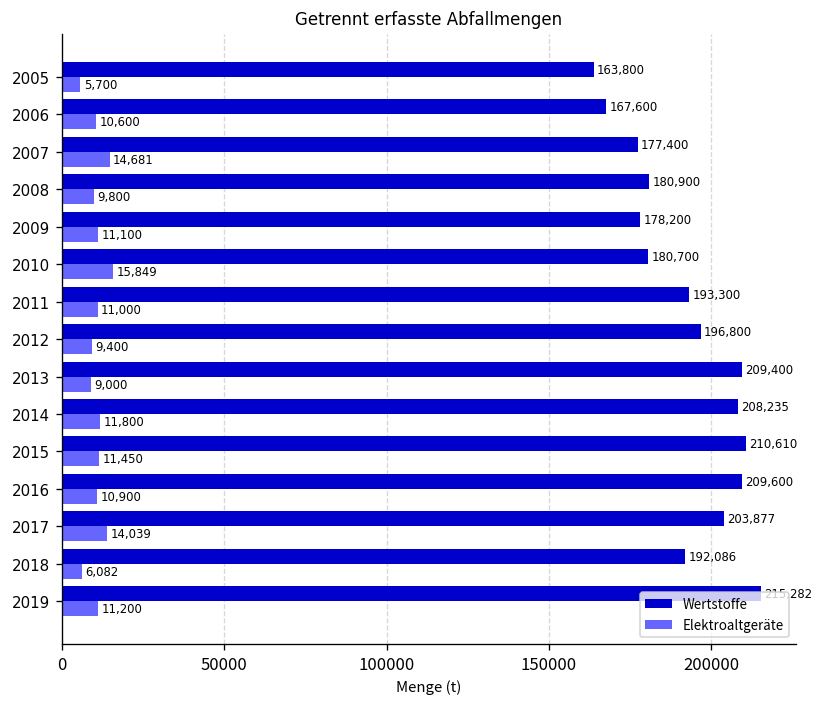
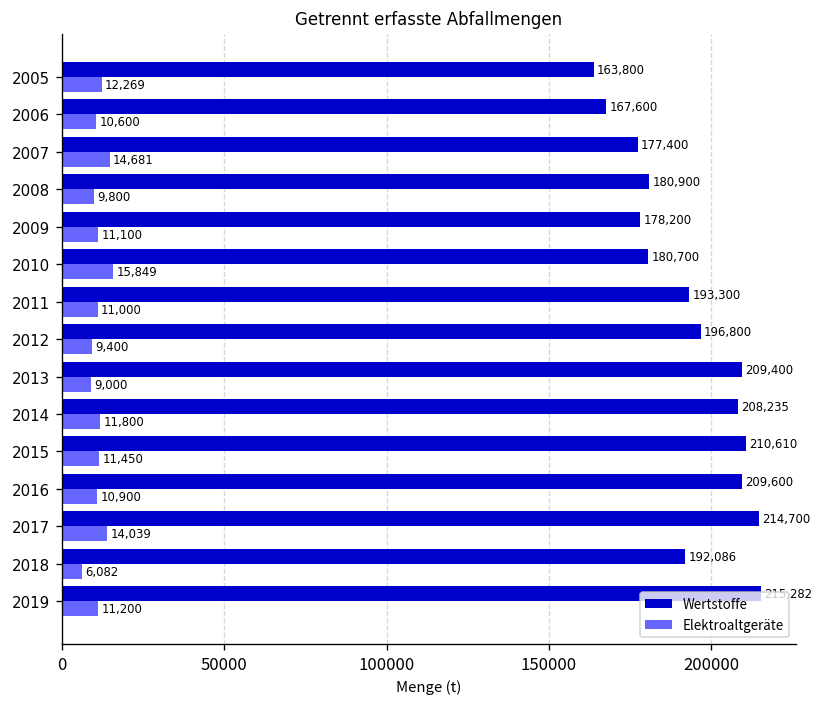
Elektroaltgeräte, 2005: 5,700 -> 12,269
Wertstoffe, 2017: 203,877 -> 214,700
